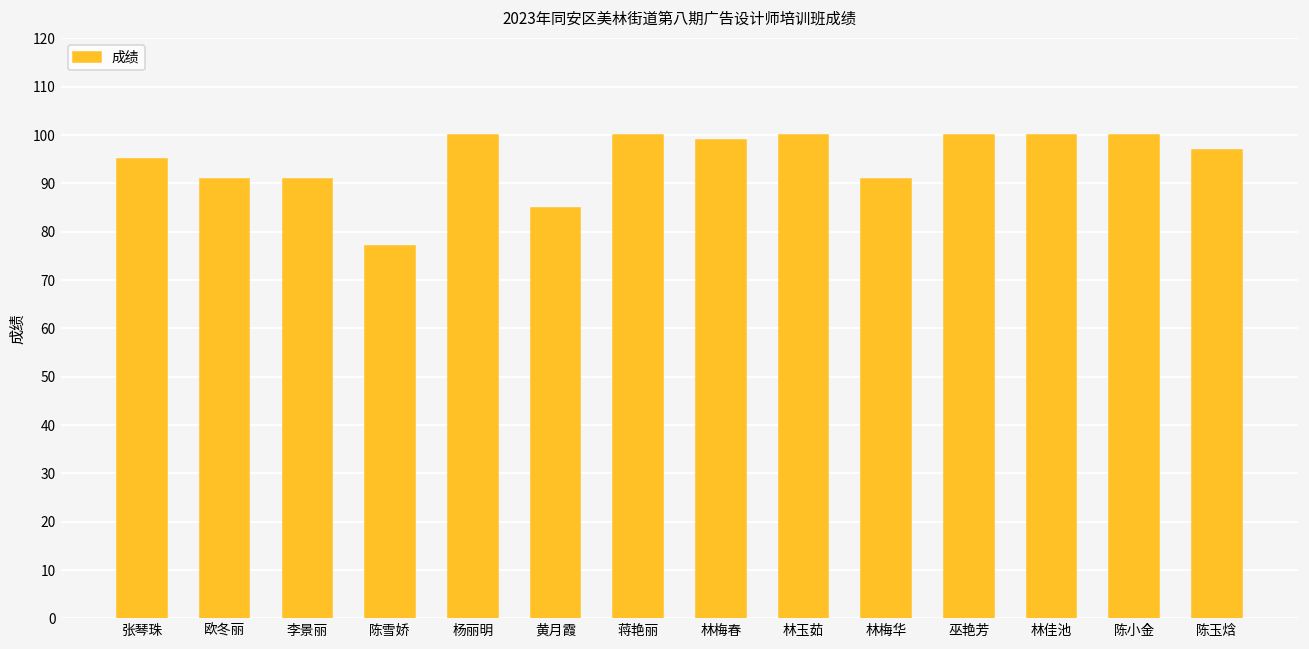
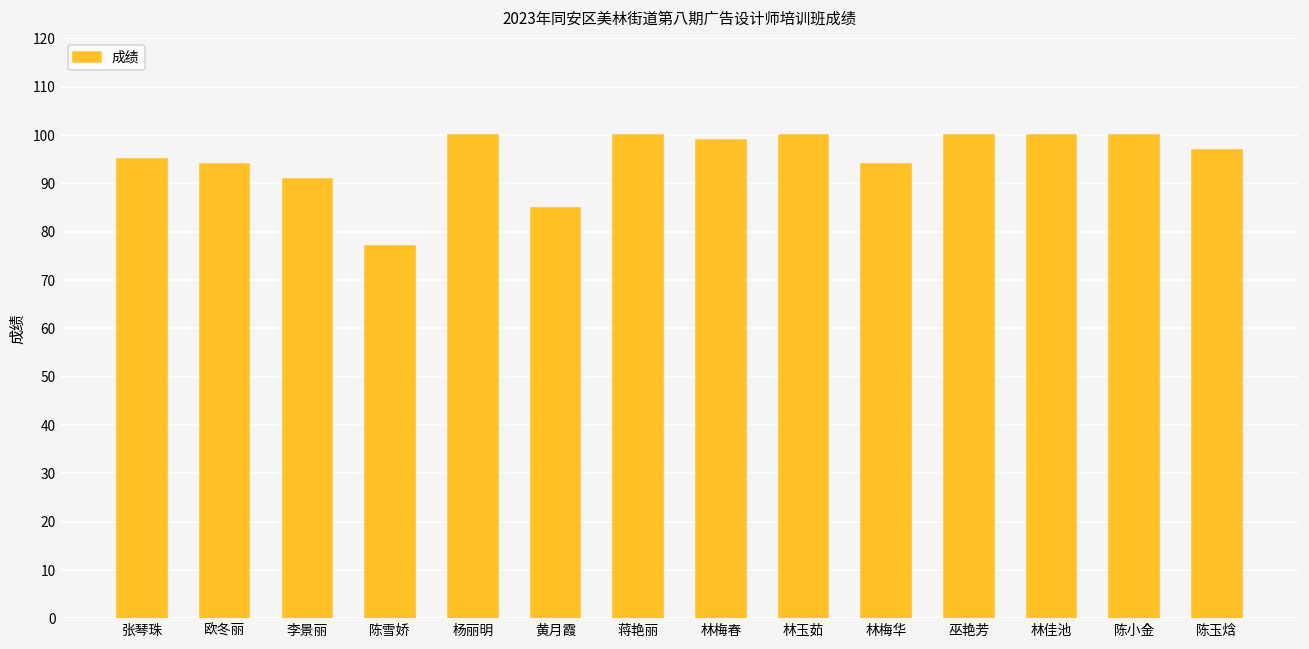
欧冬丽: 91 -> 94
林梅华: 91 -> 94
